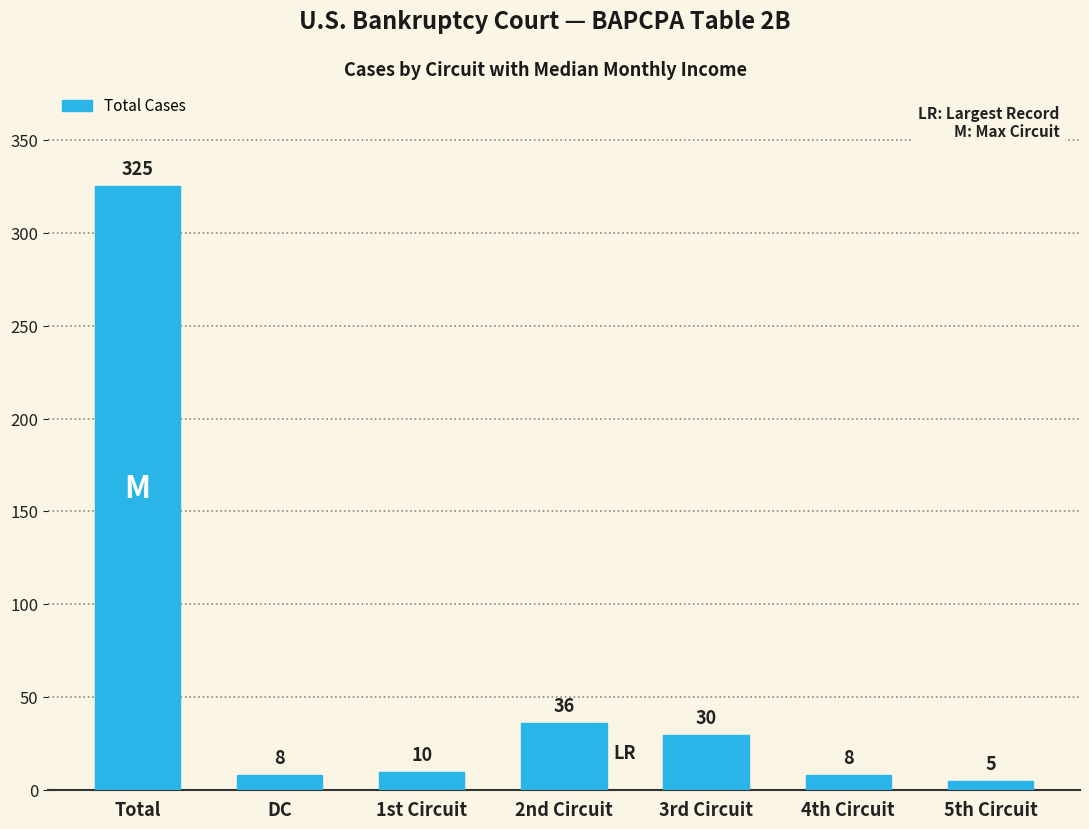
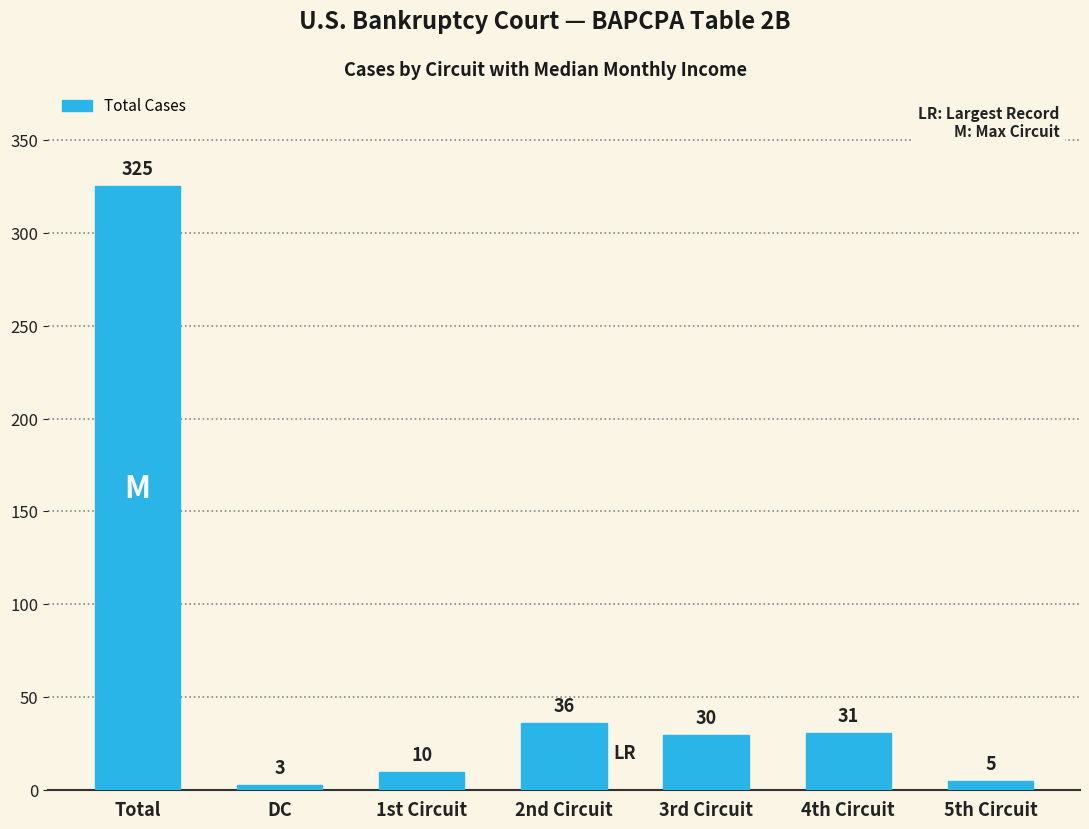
DC: 8 -> 3
4th Circuit: 8 -> 31
